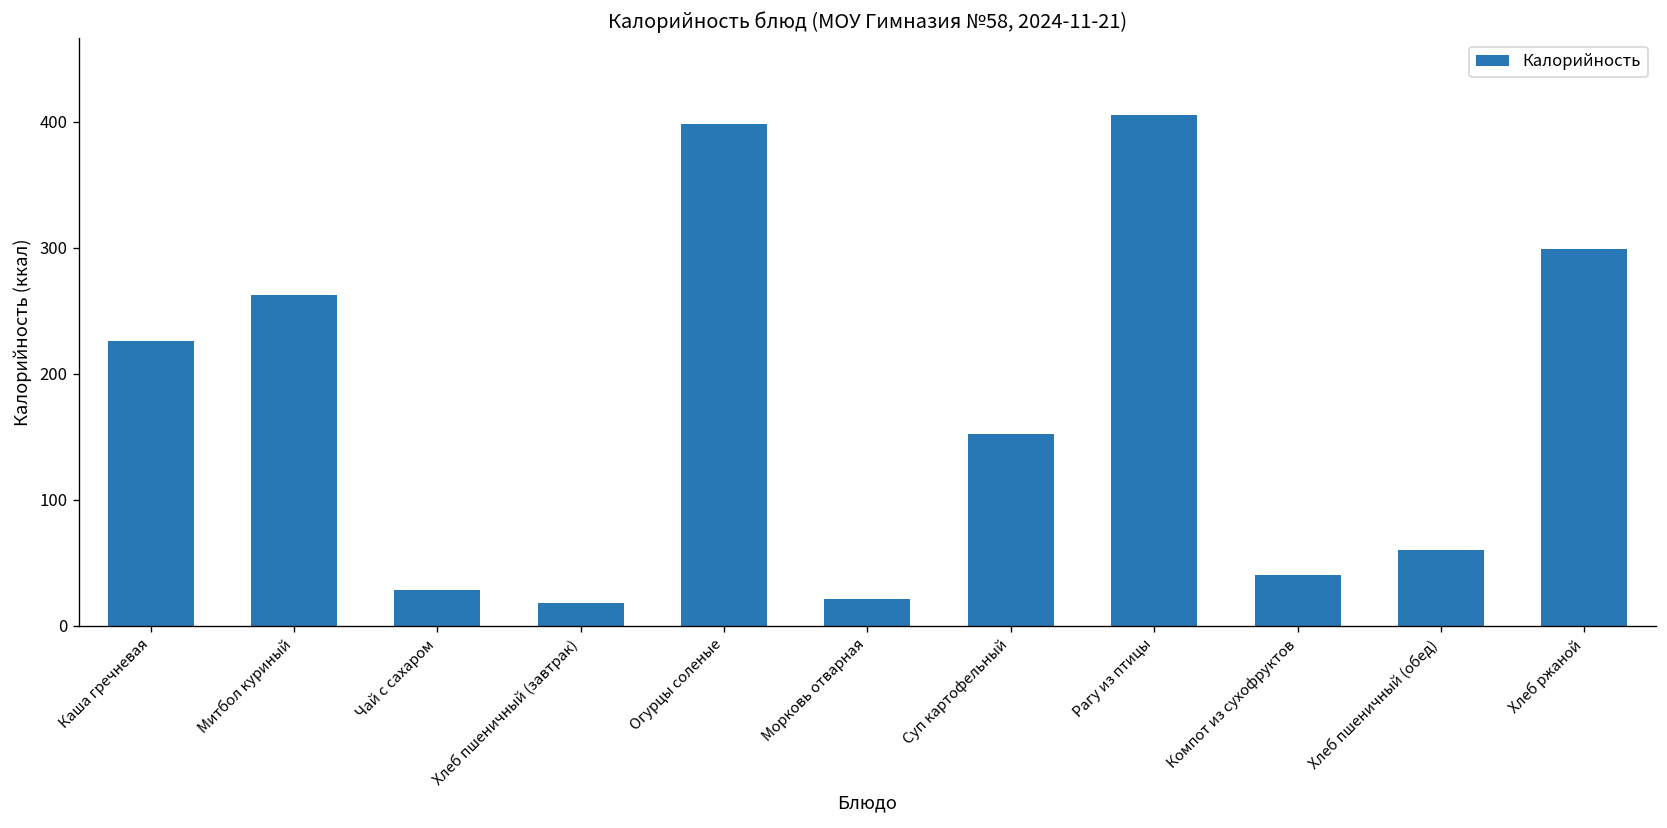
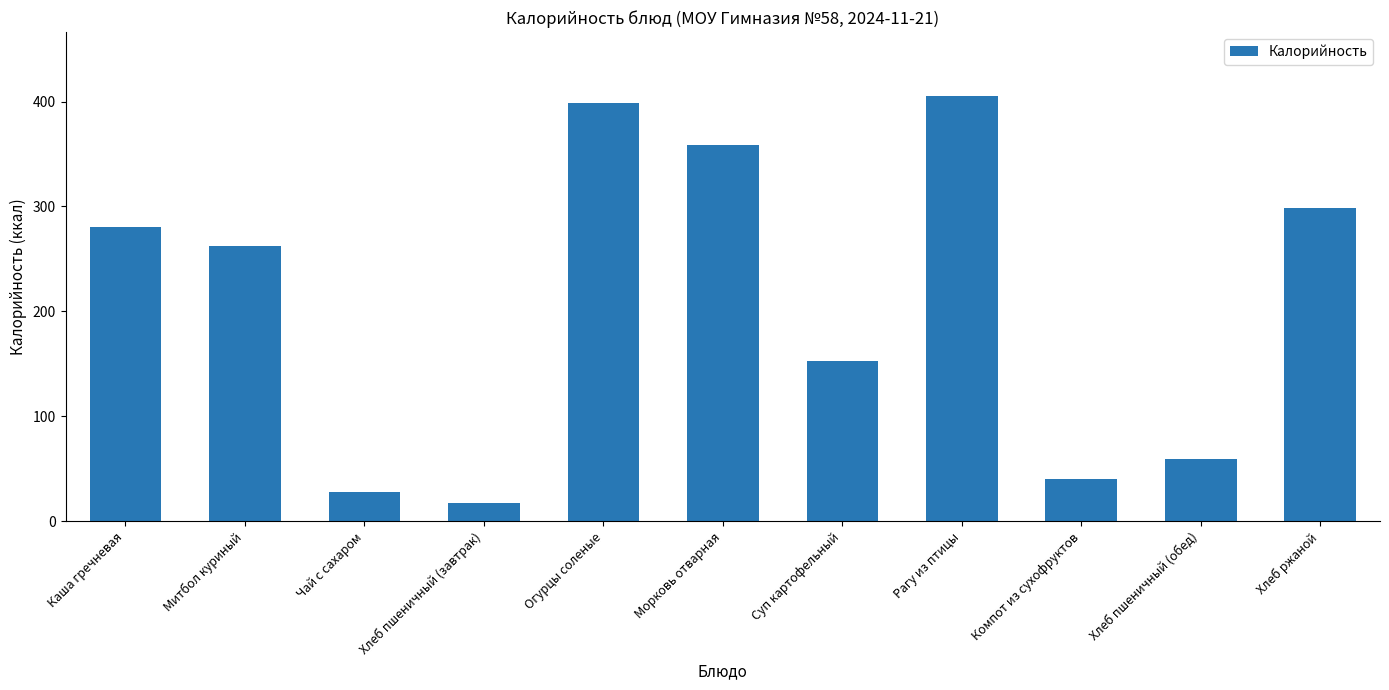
Каша гречневая: 226 -> 280
Морковь отварная: 21 -> 358
